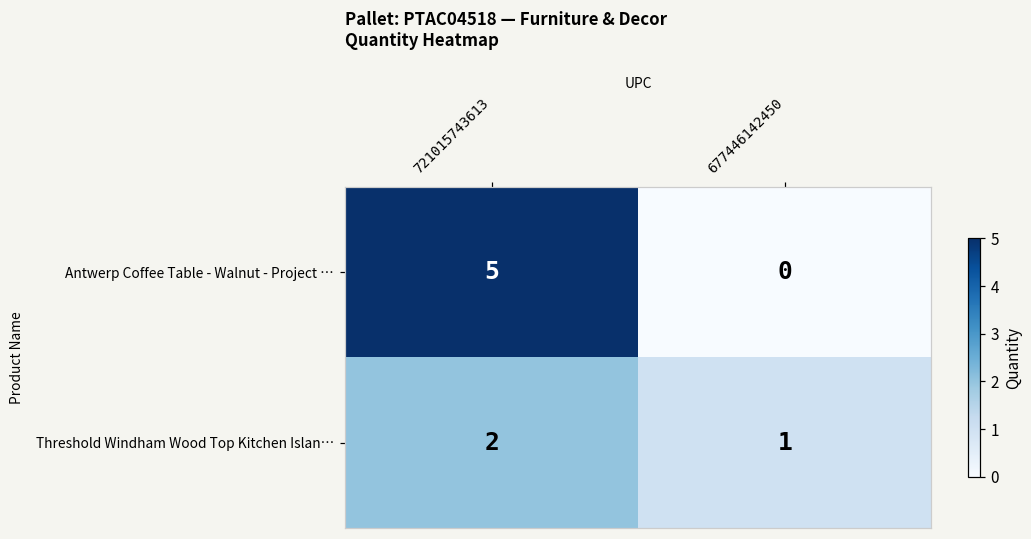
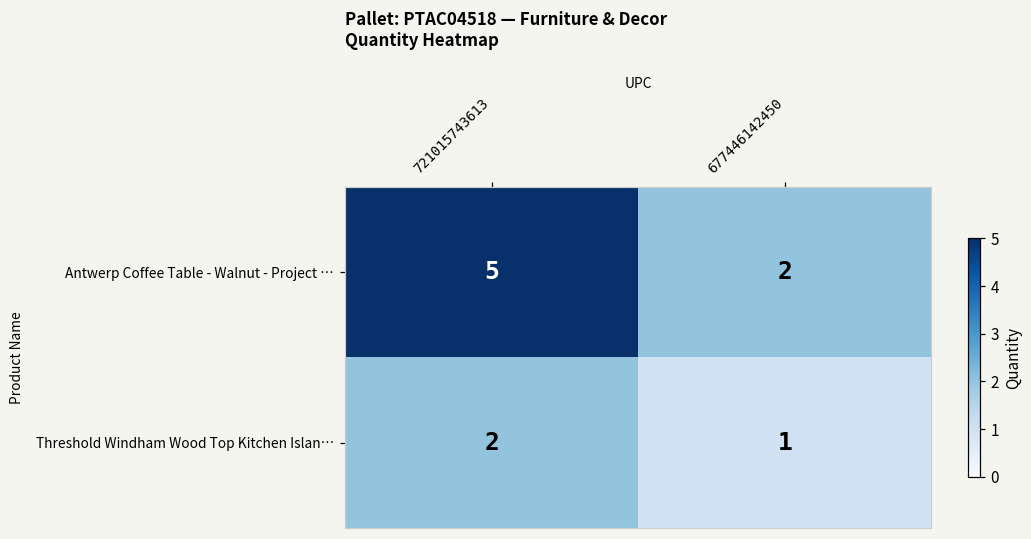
Antwerp Coffee Table - Walnut - Project …, 677446142450: 0 -> 2
